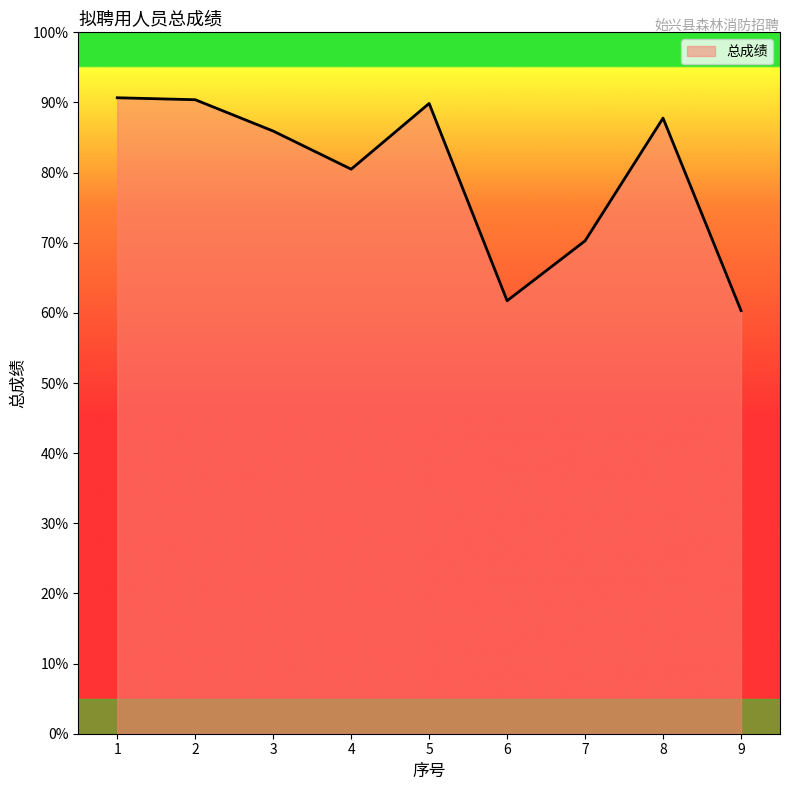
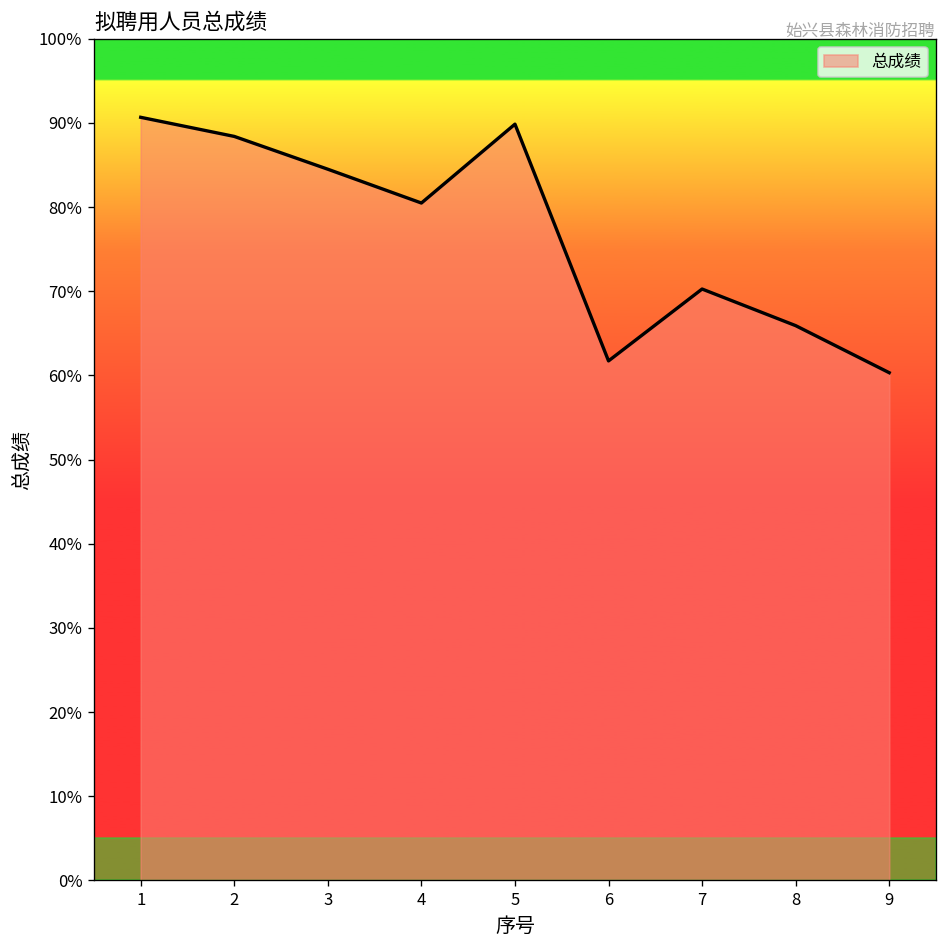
2: 90% -> 88%
3: 86% -> 85%
8: 88% -> 66%
